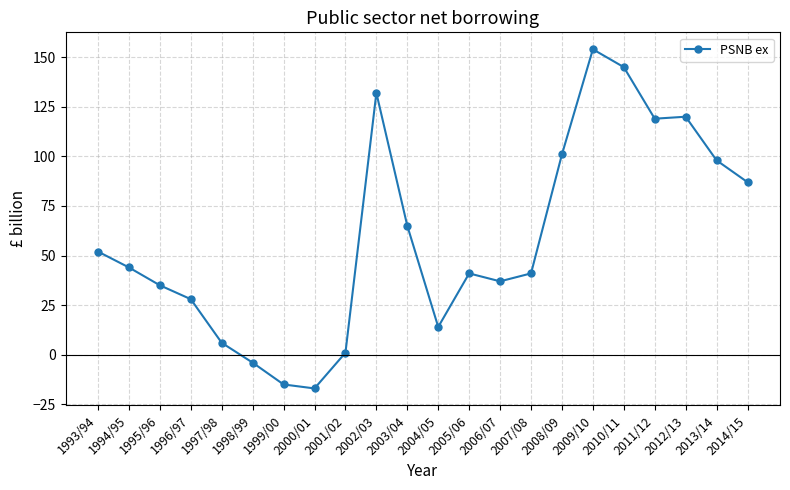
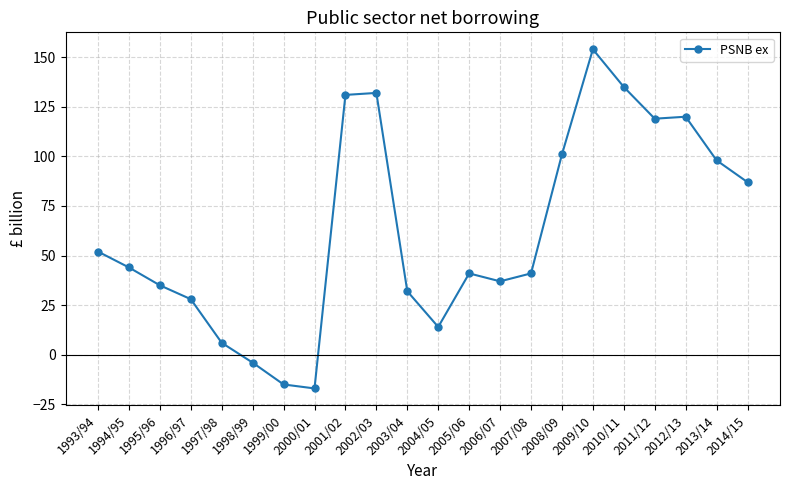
2001/02: 1 -> 131
2003/04: 65 -> 32
2010/11: 145 -> 135
